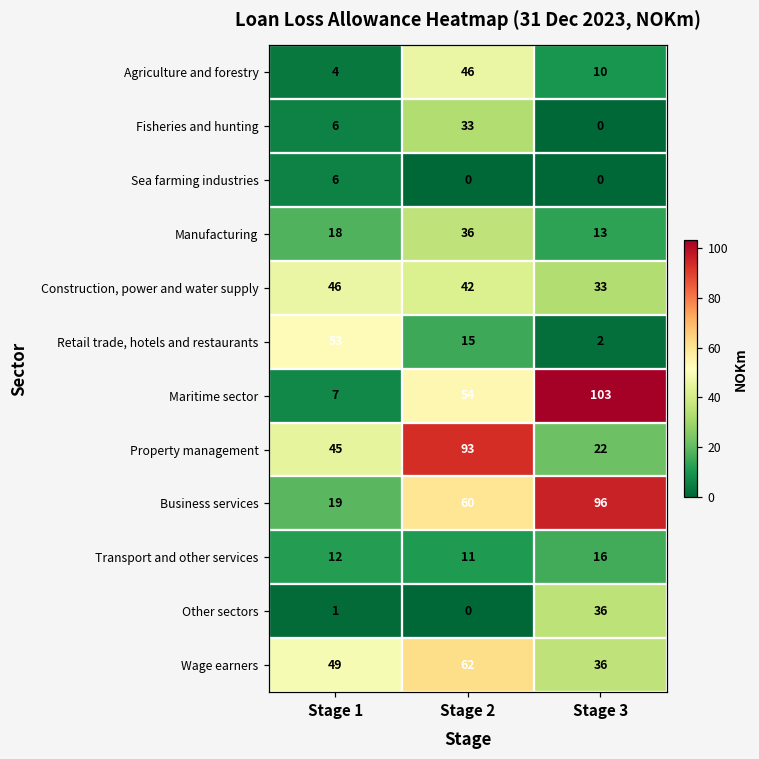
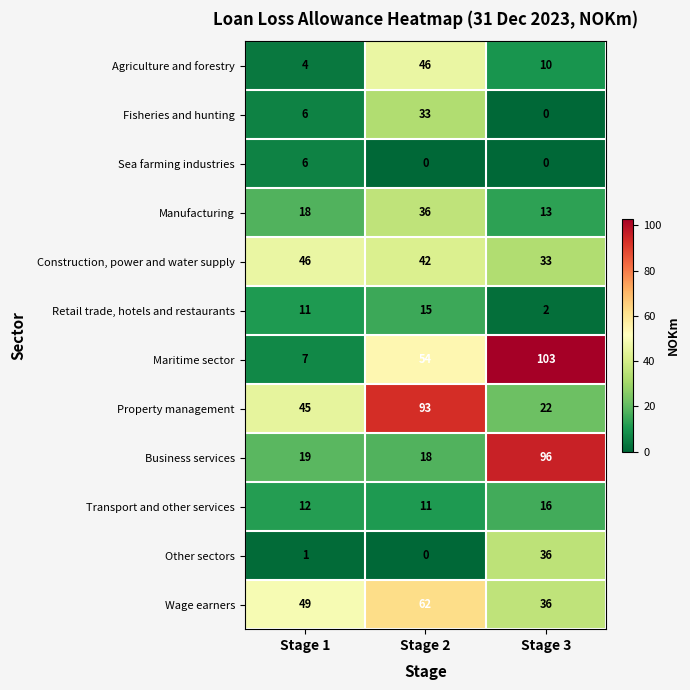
Retail trade, hotels and restaurants, Stage 1: 53 -> 11
Business services, Stage 2: 60 -> 18
